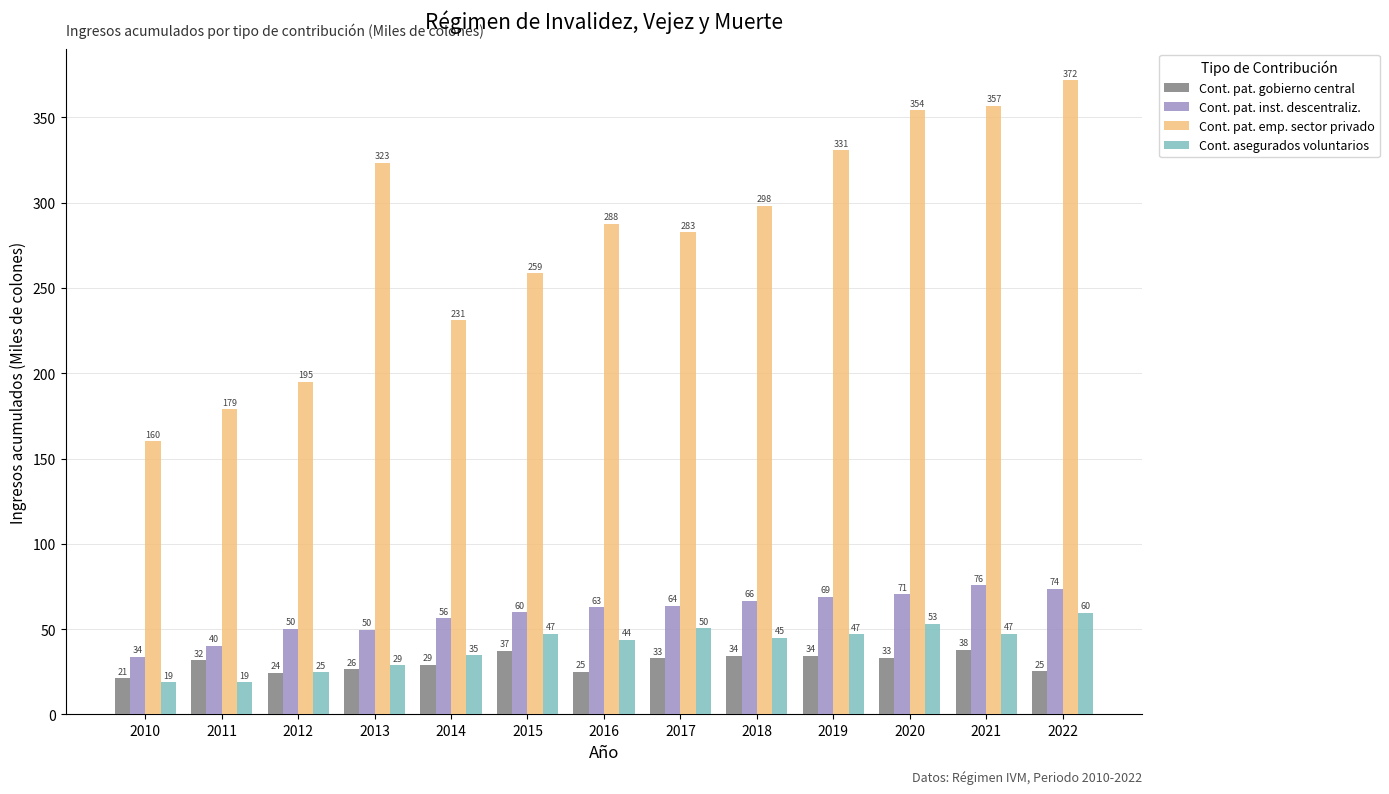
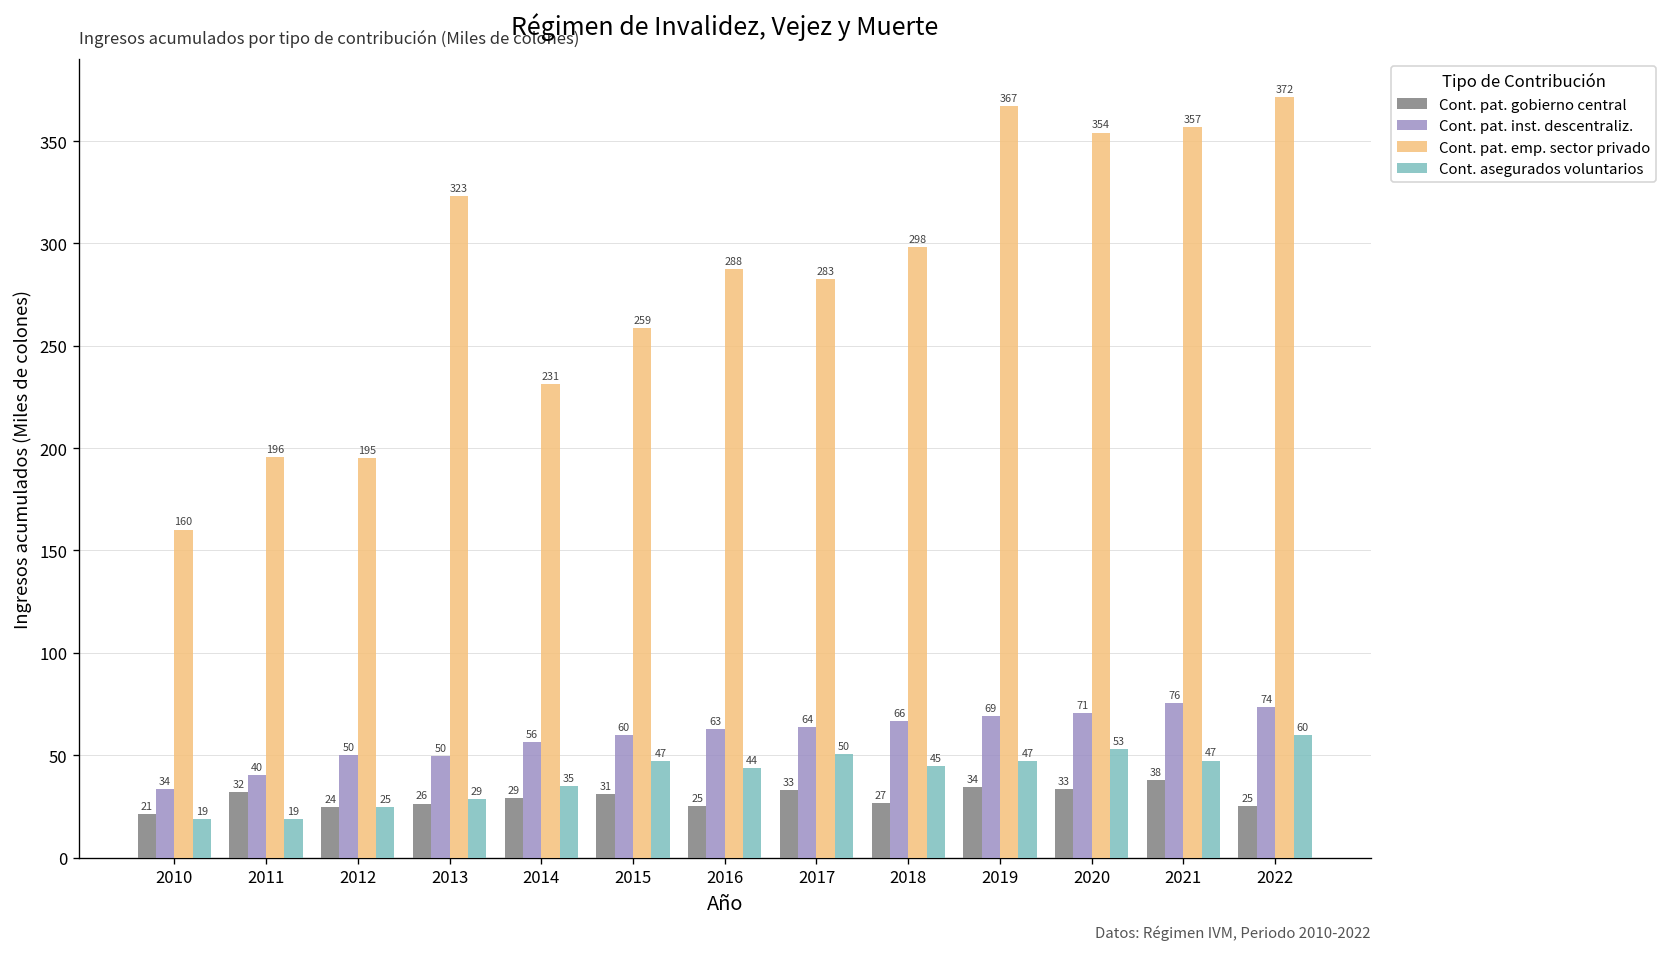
Cont. pat. emp. sector privado, 2011: 179 -> 196
Cont. pat. gobierno central, 2015: 37 -> 31
Cont. pat. gobierno central, 2018: 34 -> 27
Cont. pat. emp. sector privado, 2019: 331 -> 367
